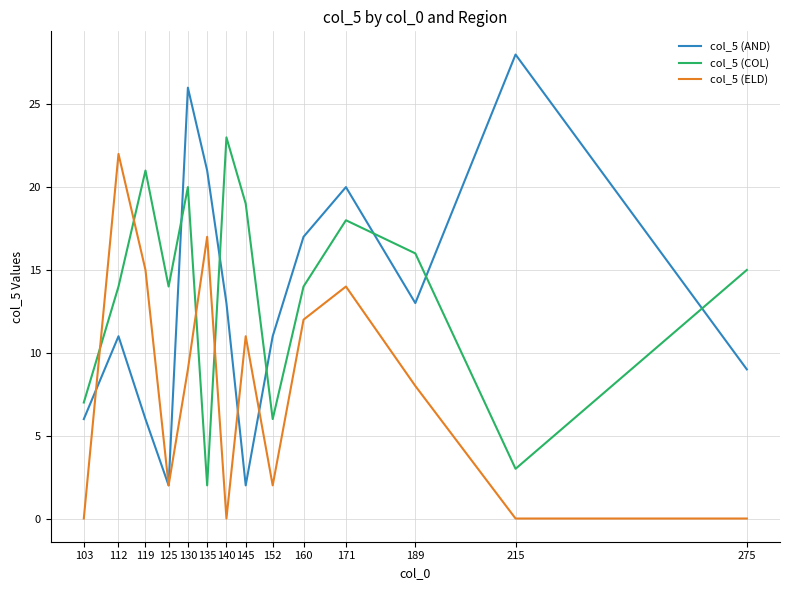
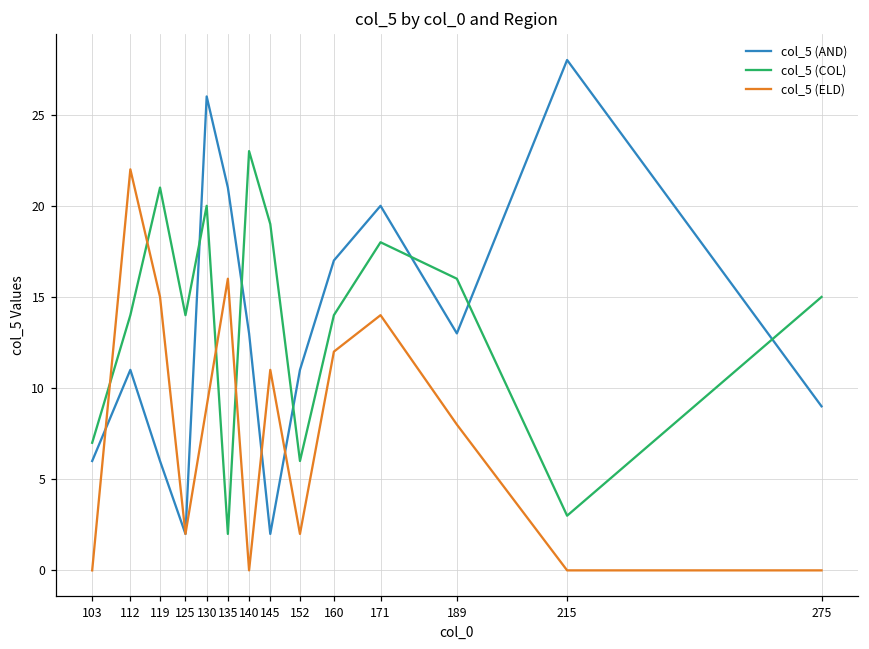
col_5 (ELD), 135: 17 -> 16
